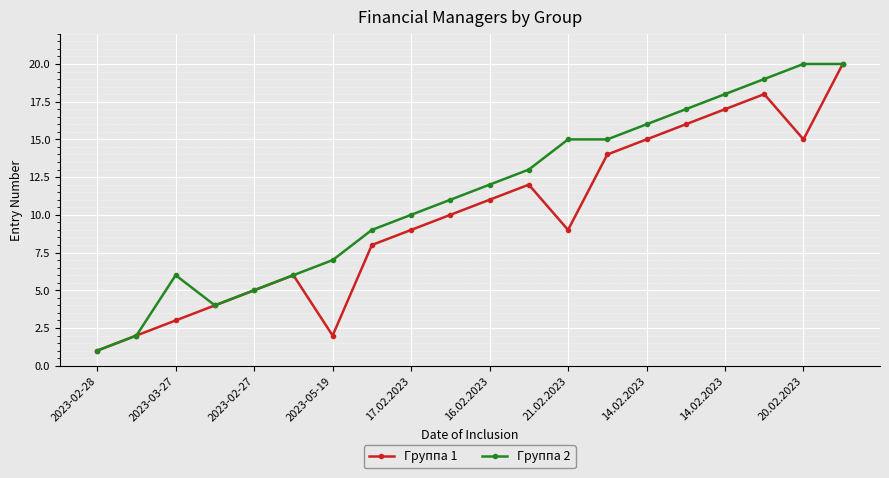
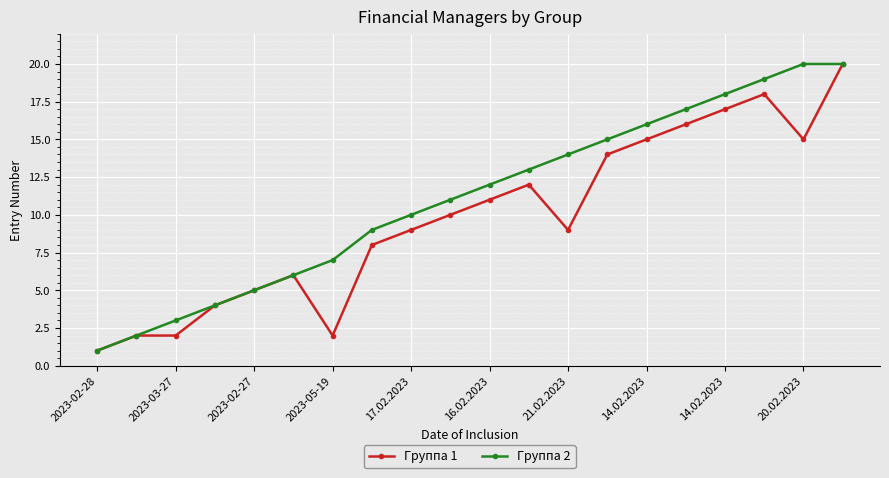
Группа 1, 2023-03-27: 3 -> 2
Группа 2, 2023-03-27: 6 -> 3
Группа 2, 21.02.2023: 15 -> 14
